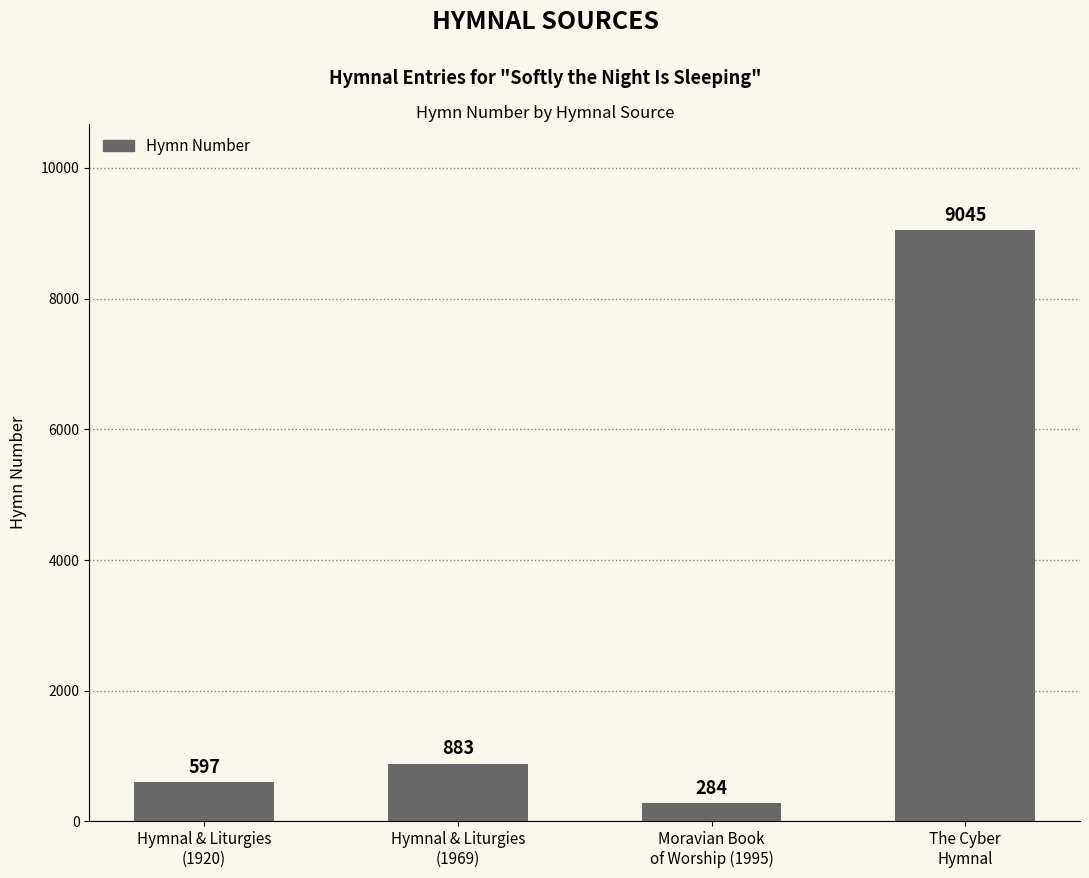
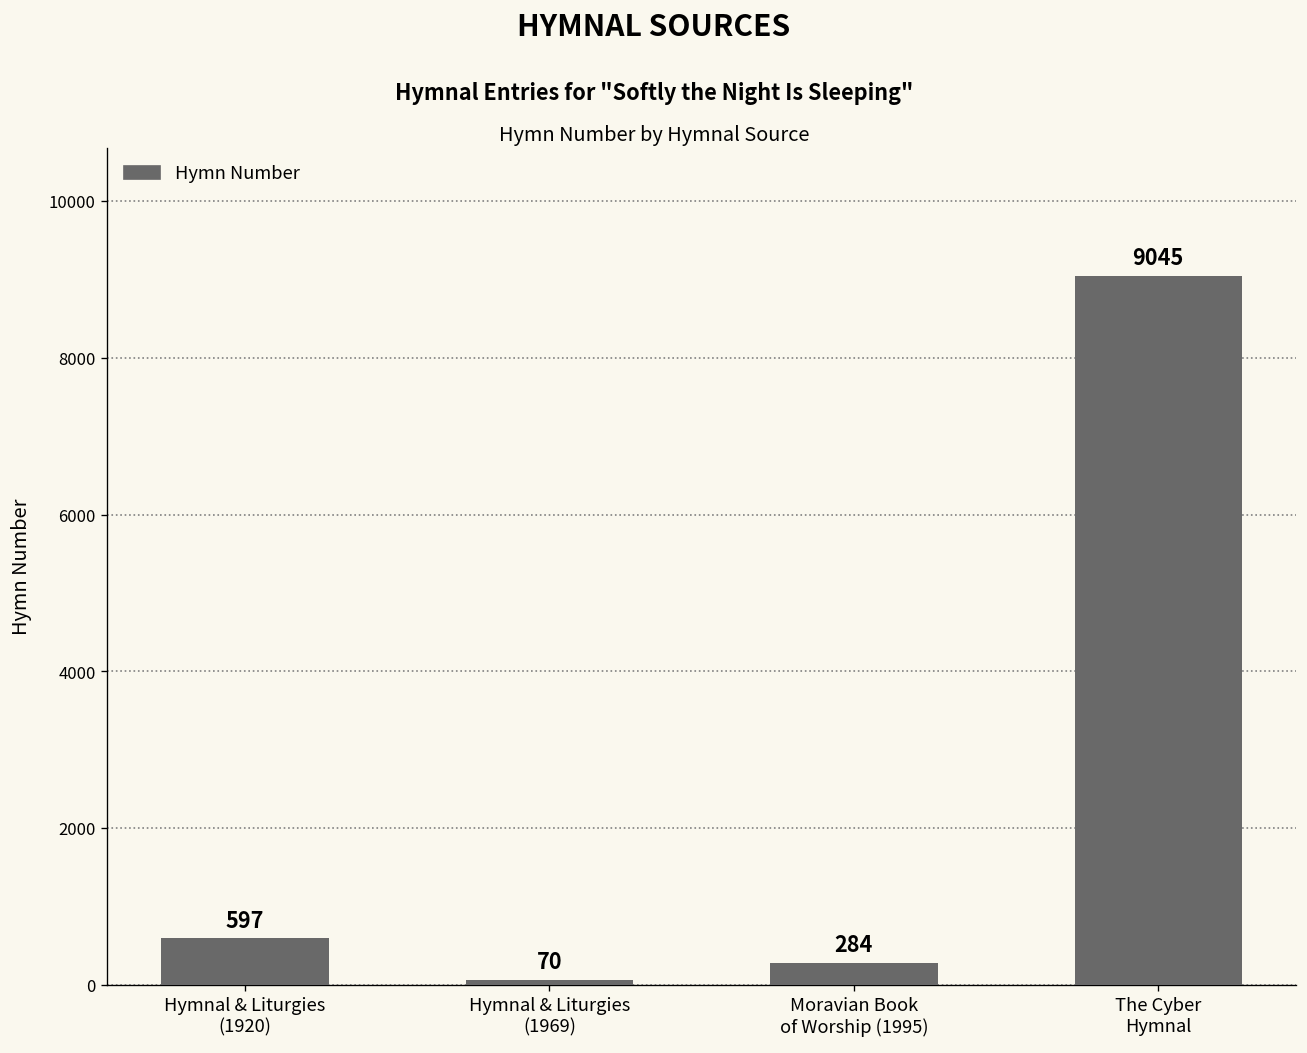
Hymnal & Liturgies (1969): 883 -> 70
